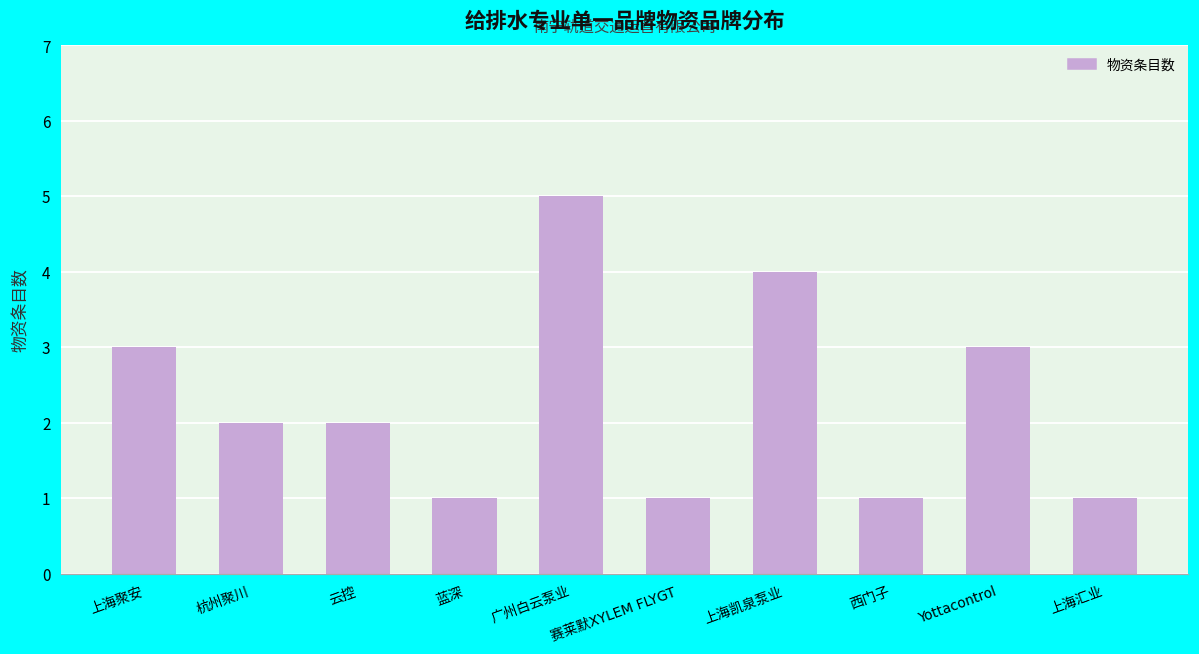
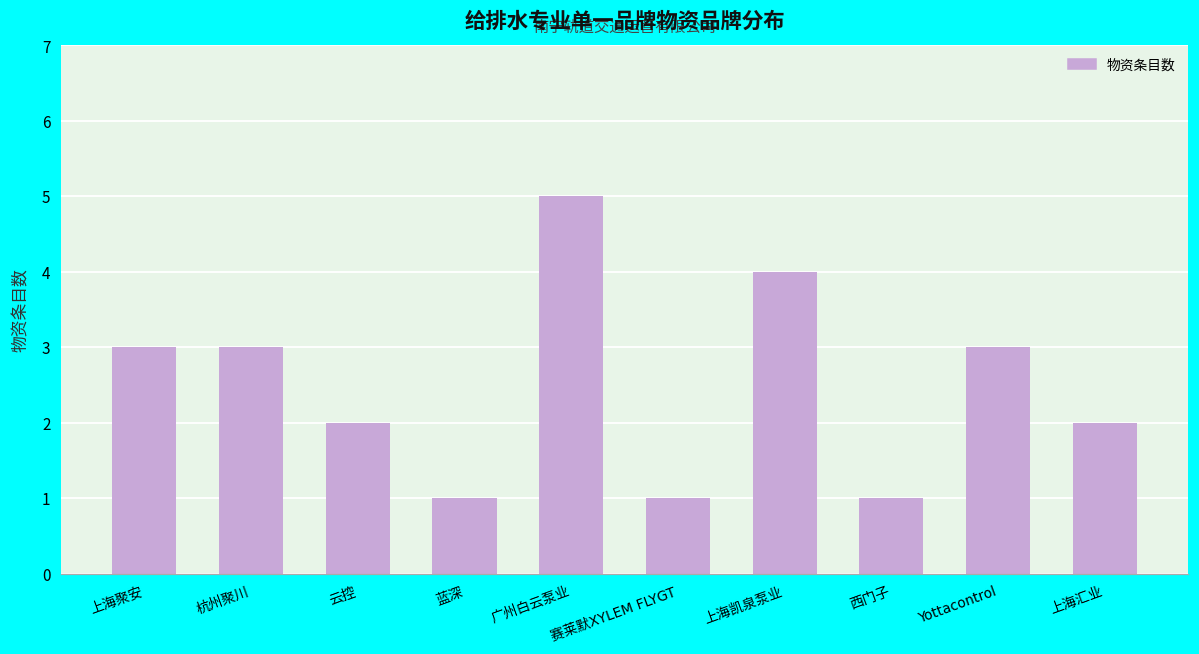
杭州聚川: 2 -> 3
上海汇业: 1 -> 2
